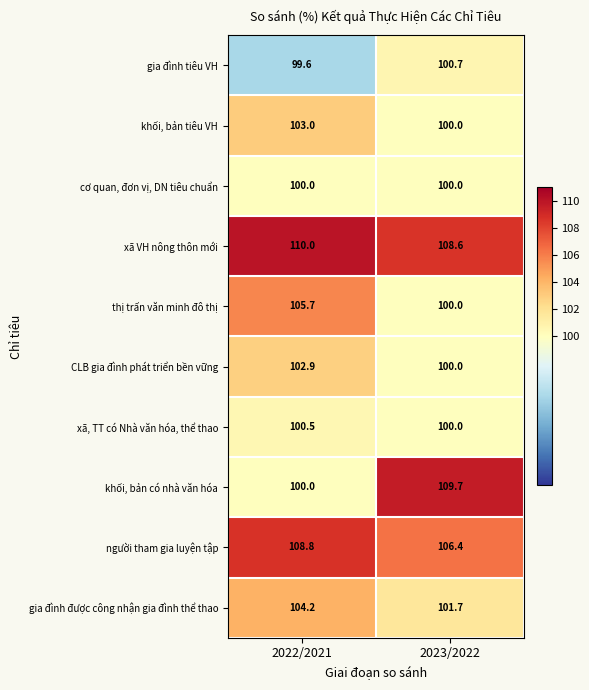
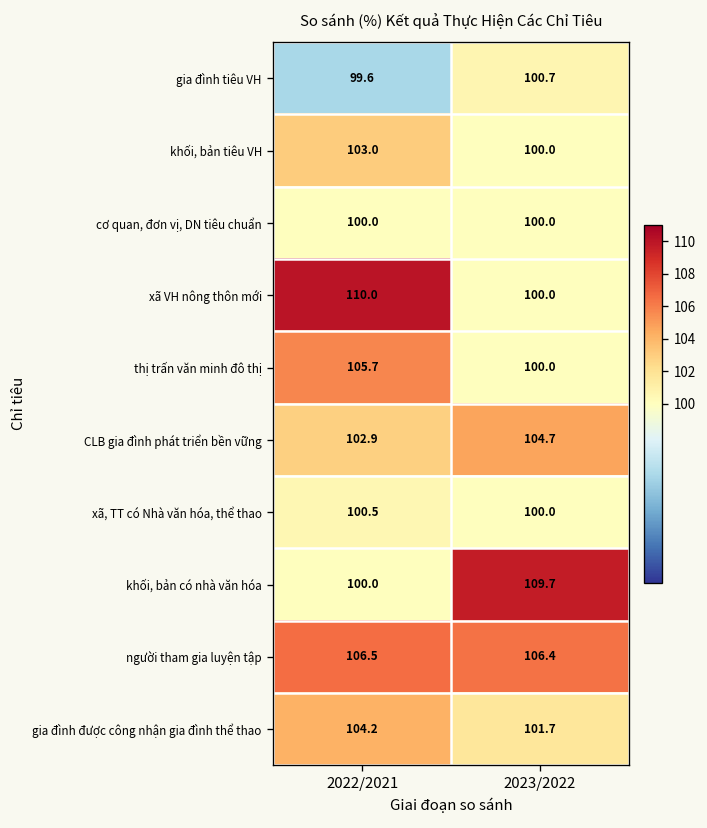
xã VH nông thôn mới, 2023/2022: 108.6 -> 100.0
CLB gia đình phát triển bền vững, 2023/2022: 100.0 -> 104.7
người tham gia luyện tập, 2022/2021: 108.8 -> 106.5
